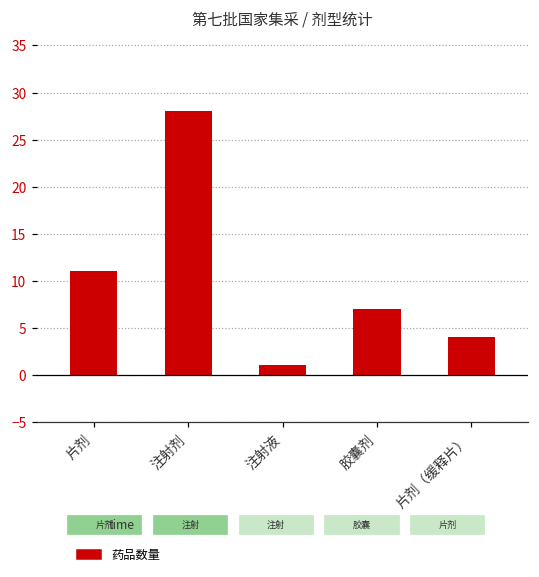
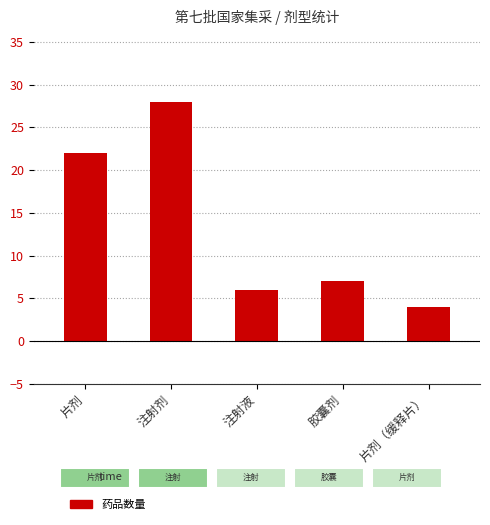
片剂: 11 -> 22
注射液: 1 -> 6
